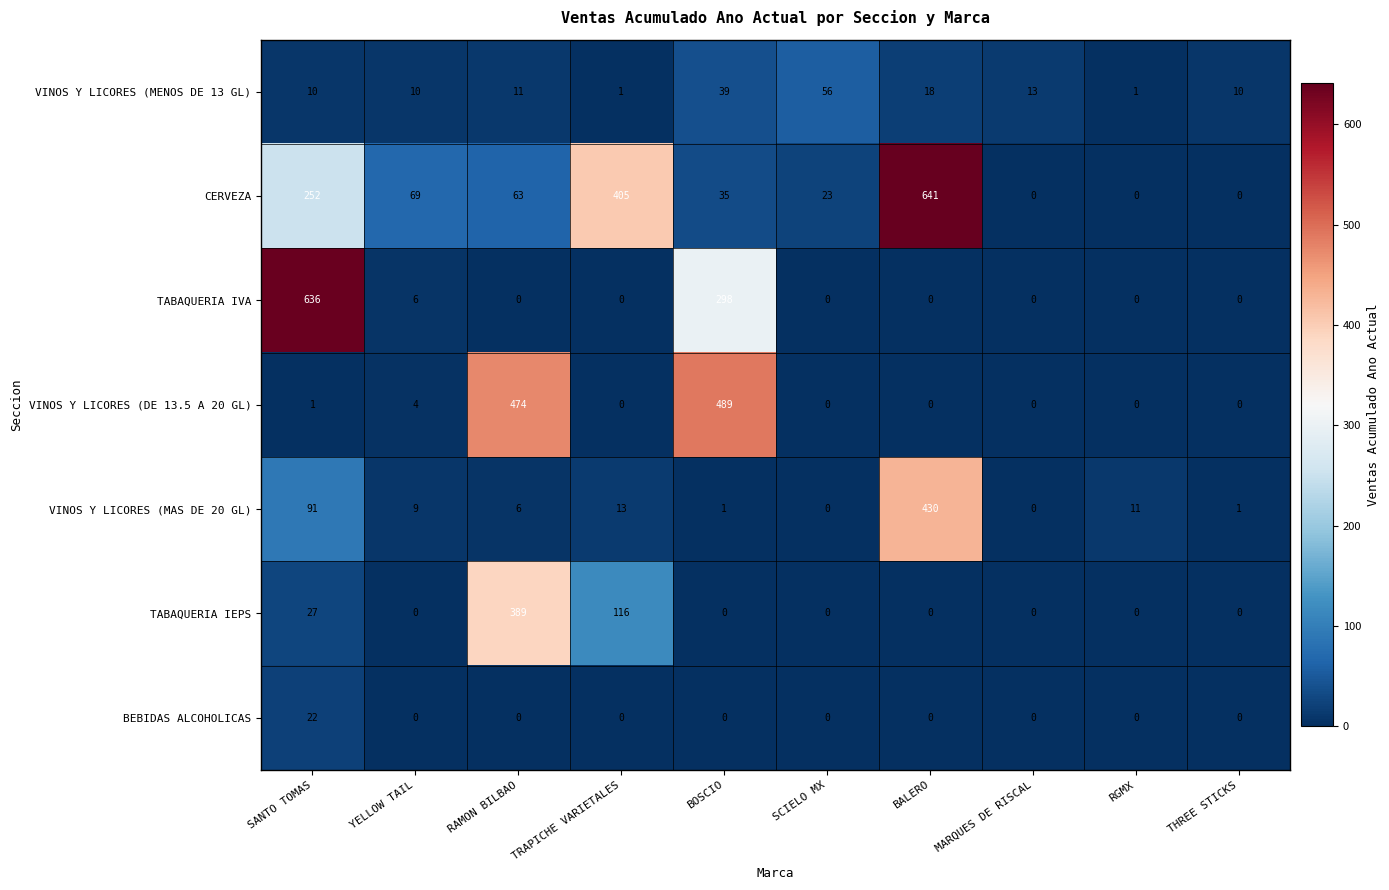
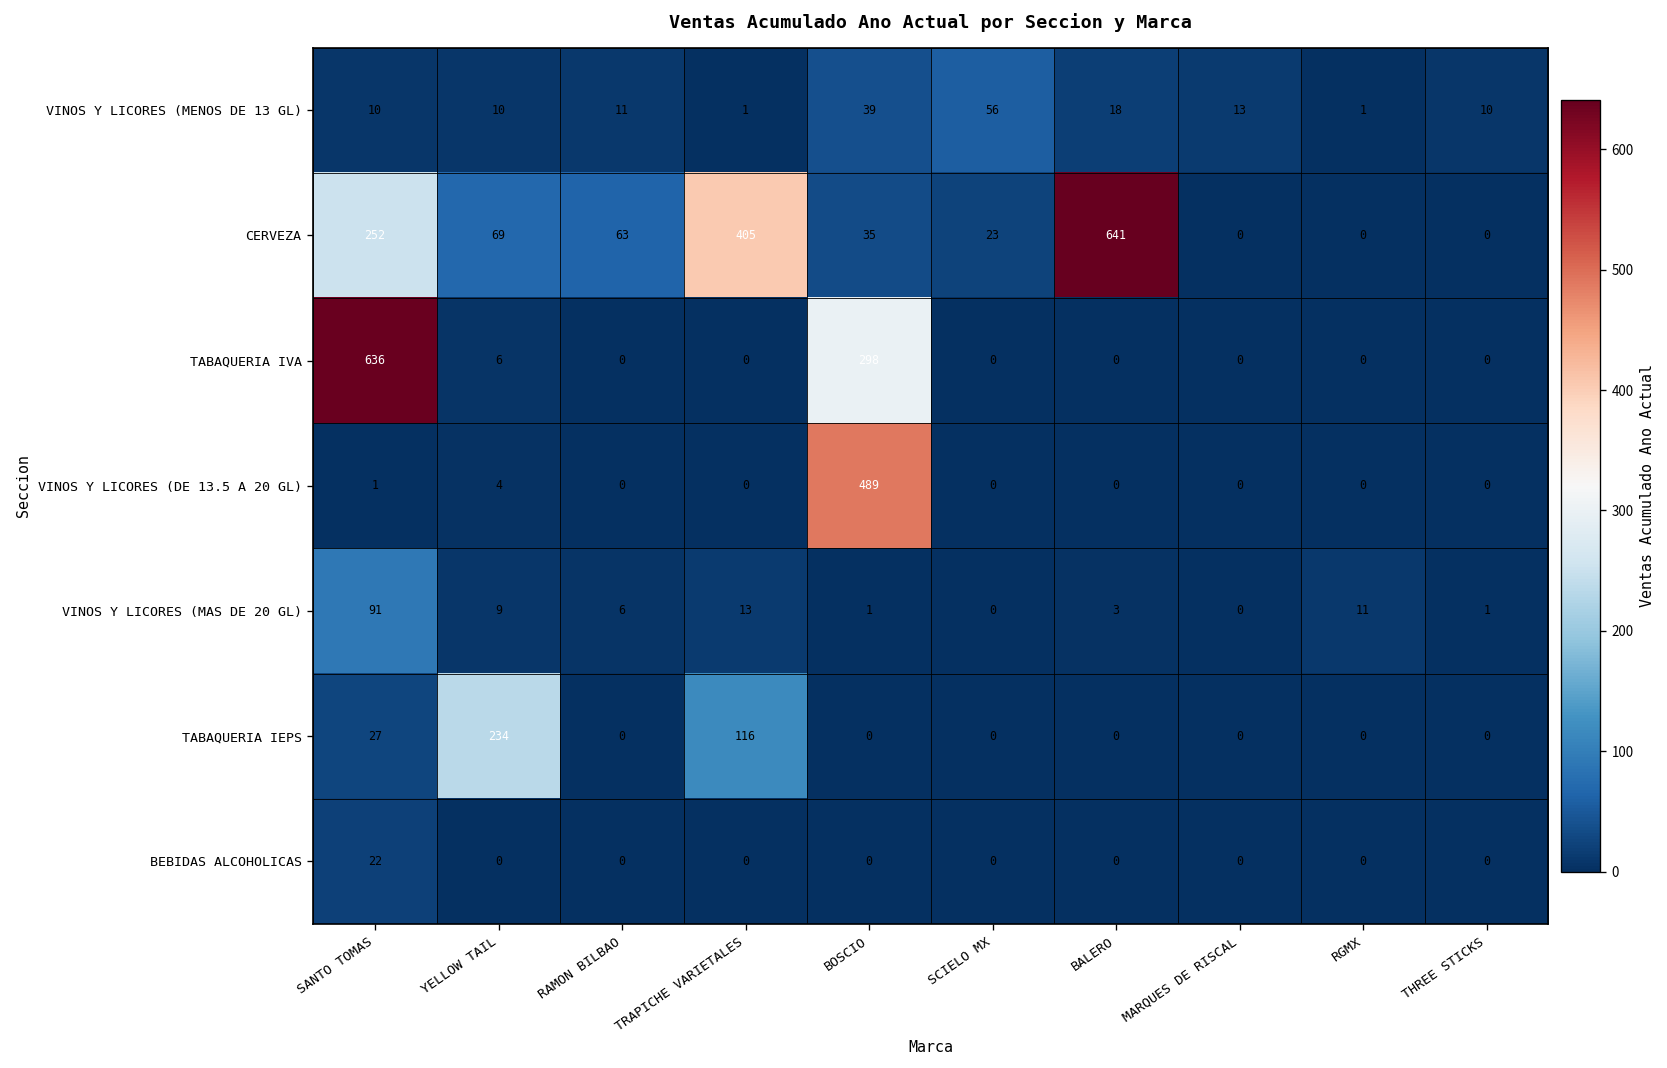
VINOS Y LICORES (DE 13.5 A 20 GL), RAMON BILBAO: 474 -> 0
VINOS Y LICORES (MAS DE 20 GL), BALERO: 430 -> 3
TABAQUERIA IEPS, YELLOW TAIL: 0 -> 234
TABAQUERIA IEPS, RAMON BILBAO: 389 -> 0
